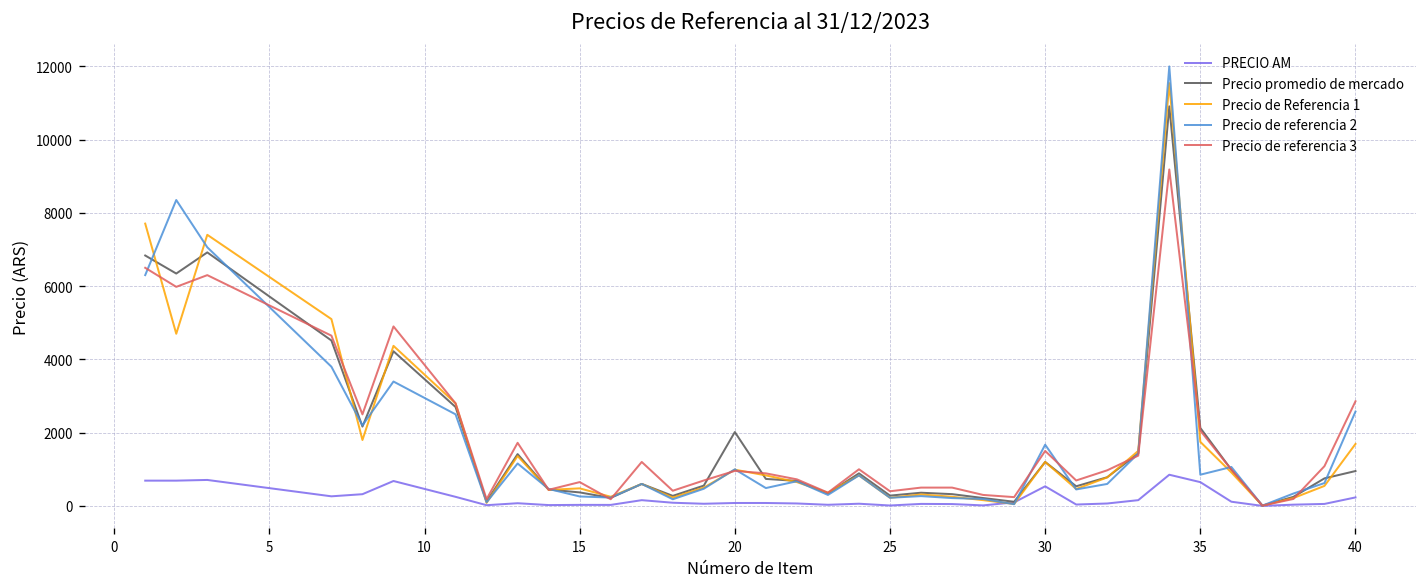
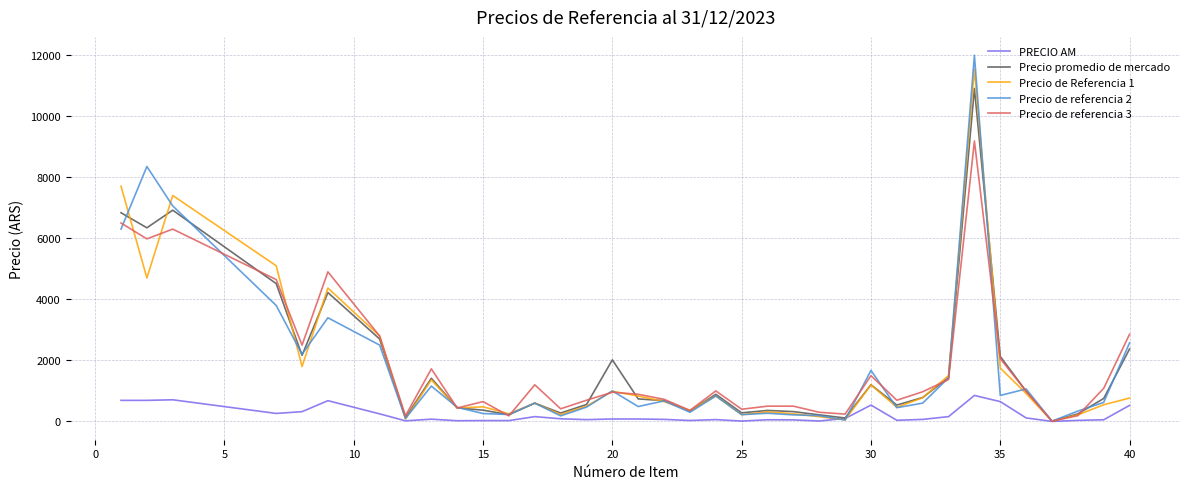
PRECIO AM, 40: 200 -> 500
Precio promedio de mercado, 40: 1000 -> 2400
Precio de Referencia 1, 40: 1700 -> 800
